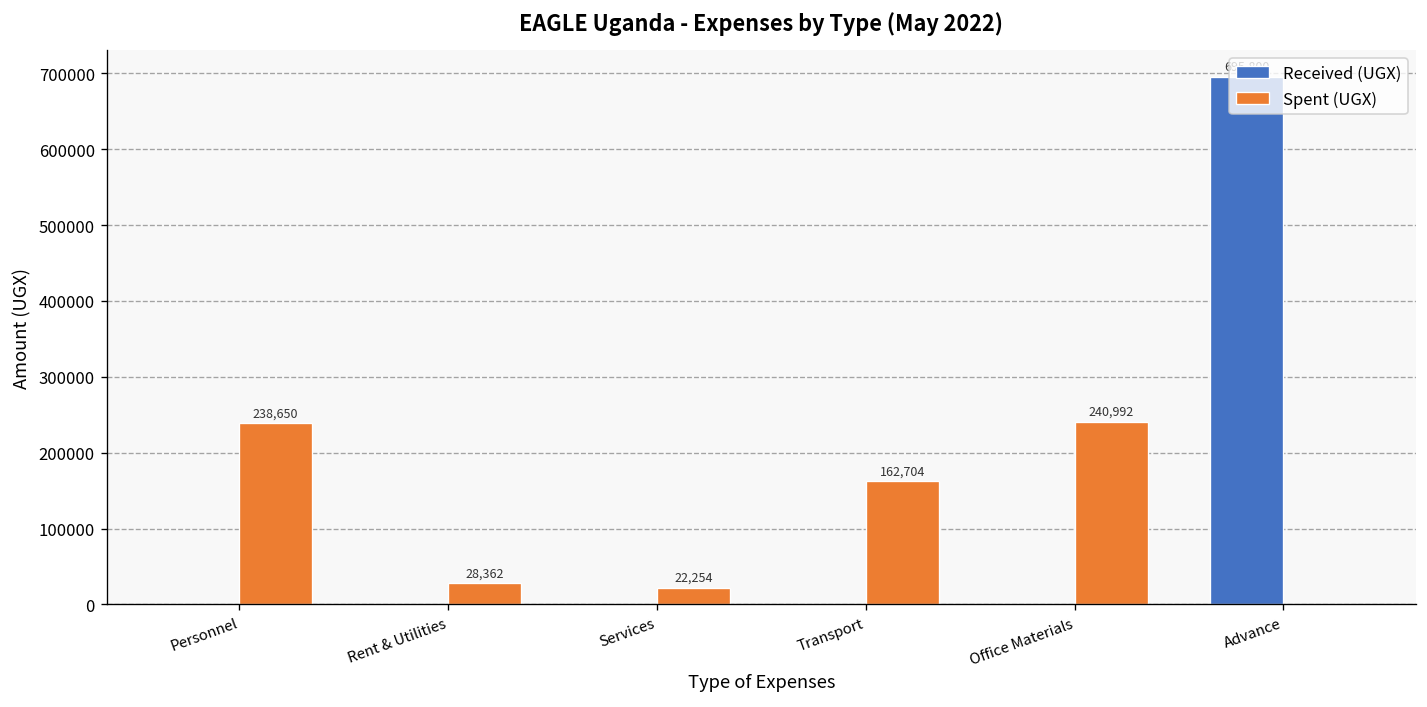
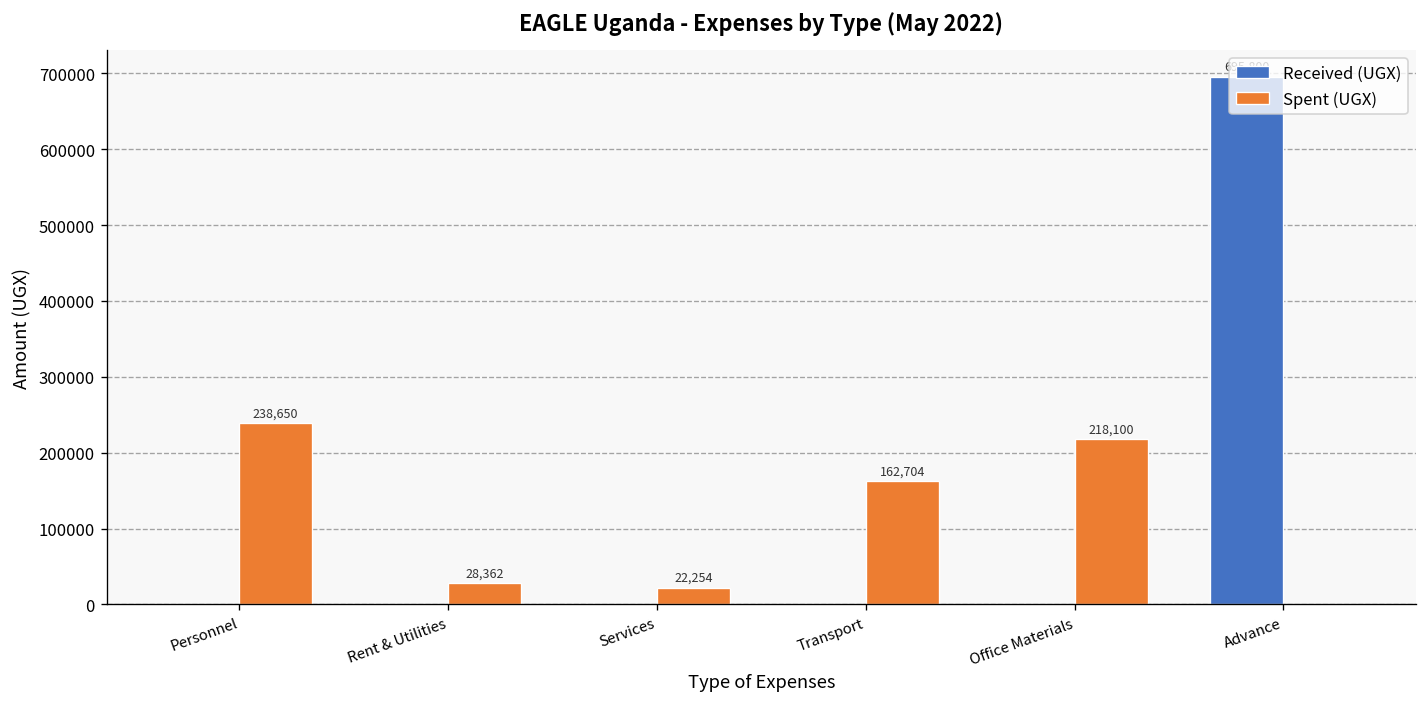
Spent (UGX), Office Materials: 240,992 -> 218,100
